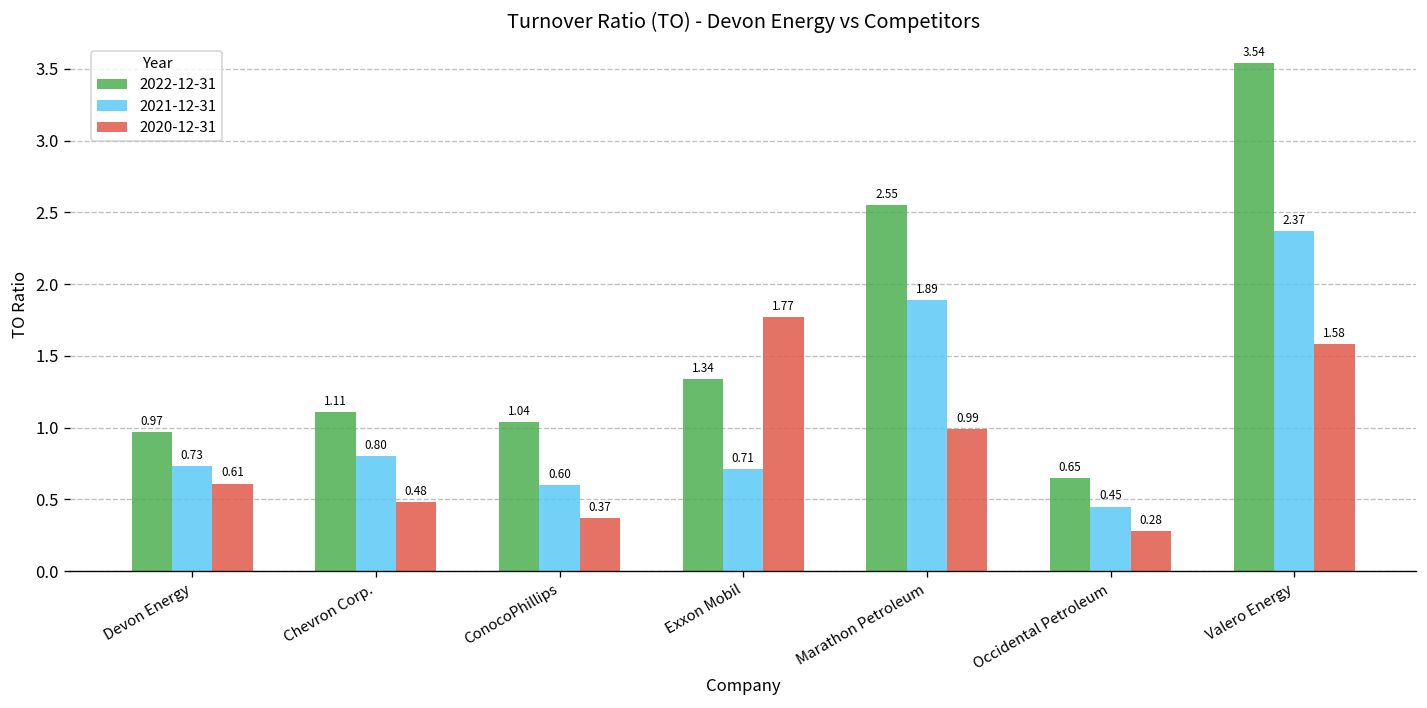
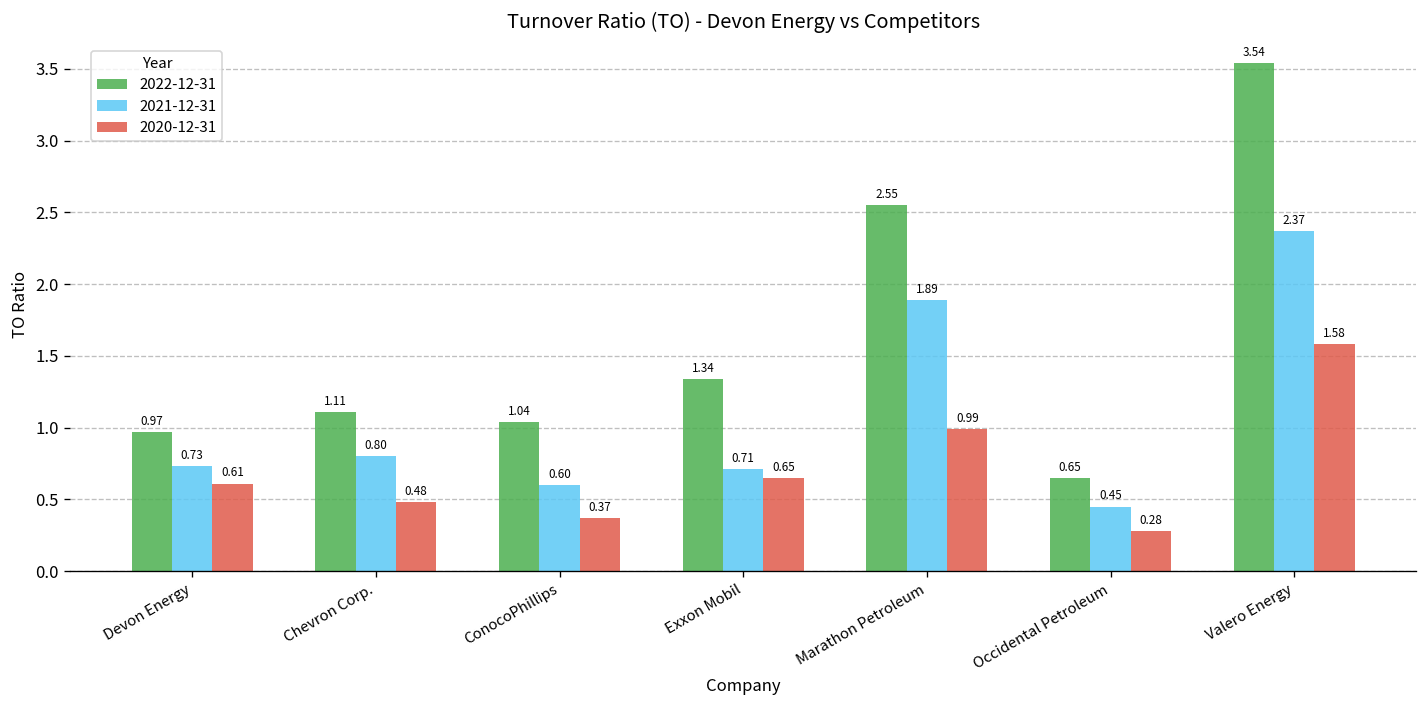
2020-12-31, Exxon Mobil: 1.77 -> 0.65
